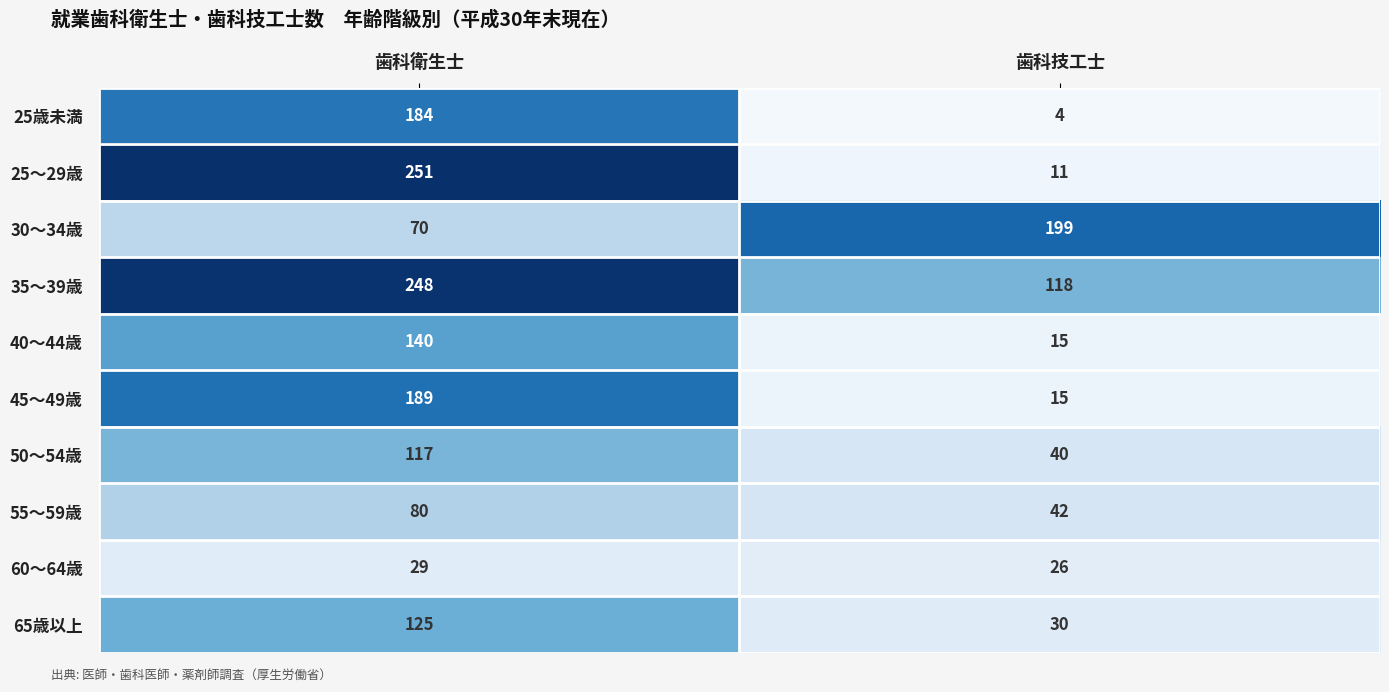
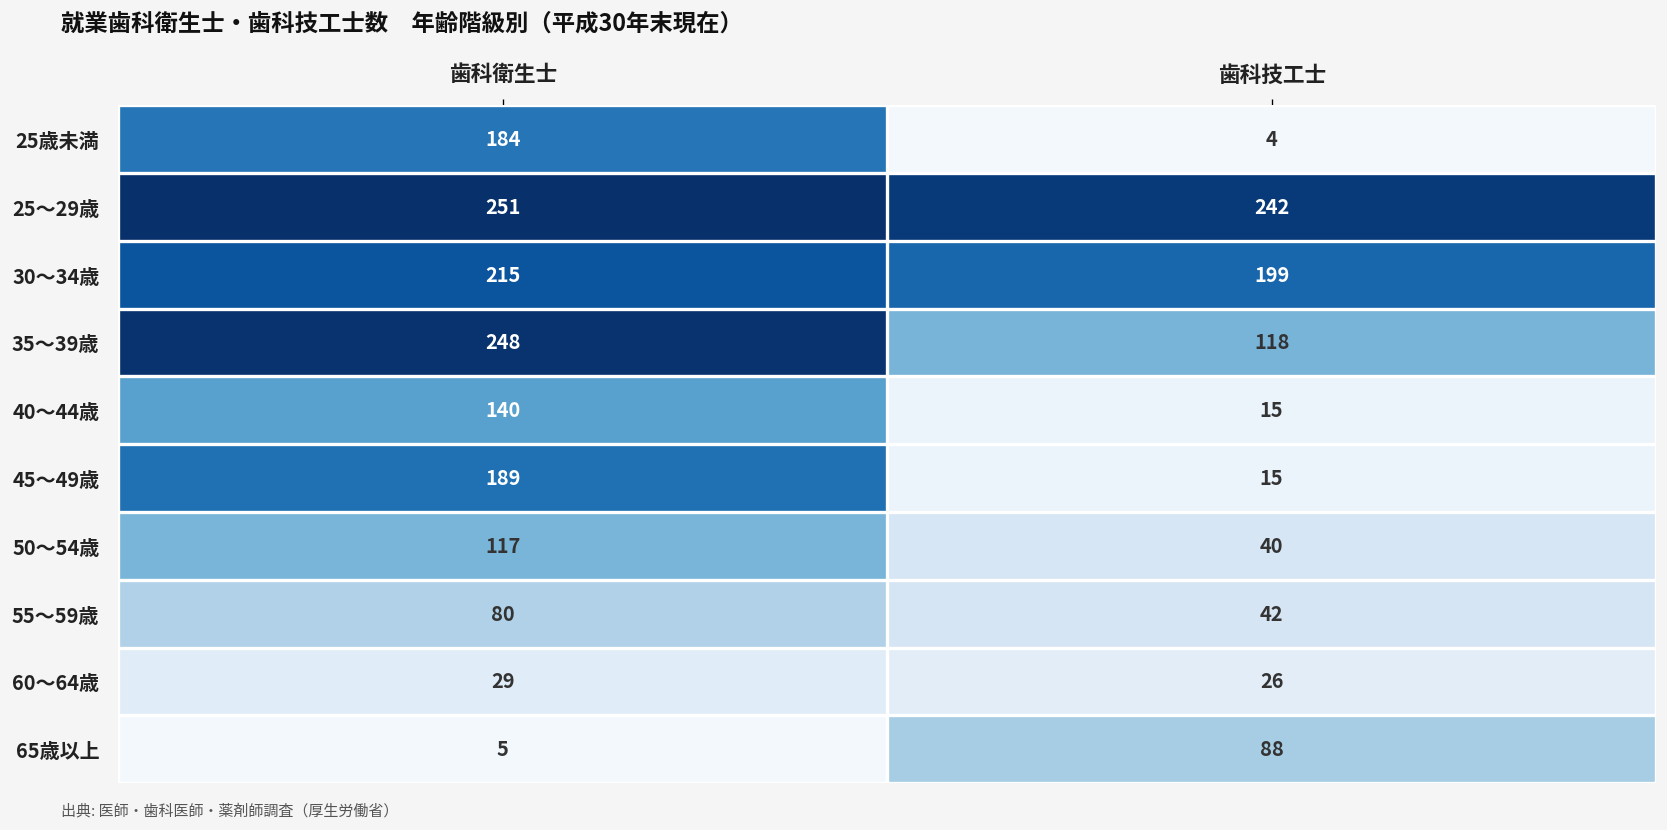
25～29歳, 歯科技工士: 11 -> 242
30～34歳, 歯科衛生士: 70 -> 215
65歳以上, 歯科衛生士: 125 -> 5
65歳以上, 歯科技工士: 30 -> 88
